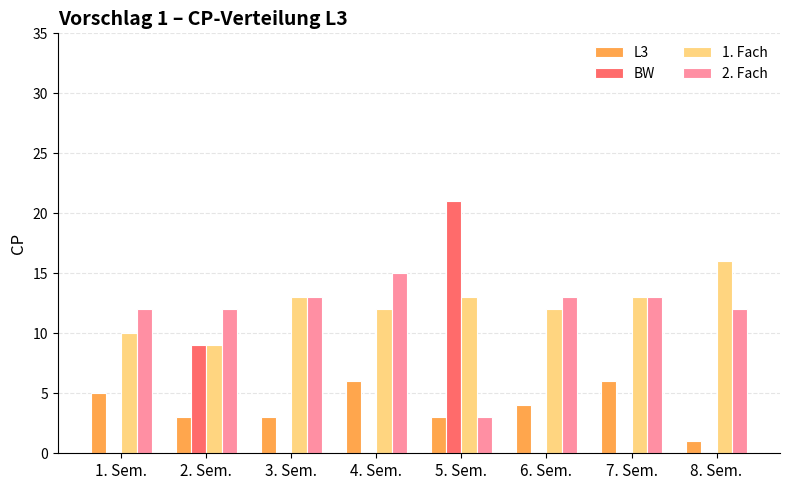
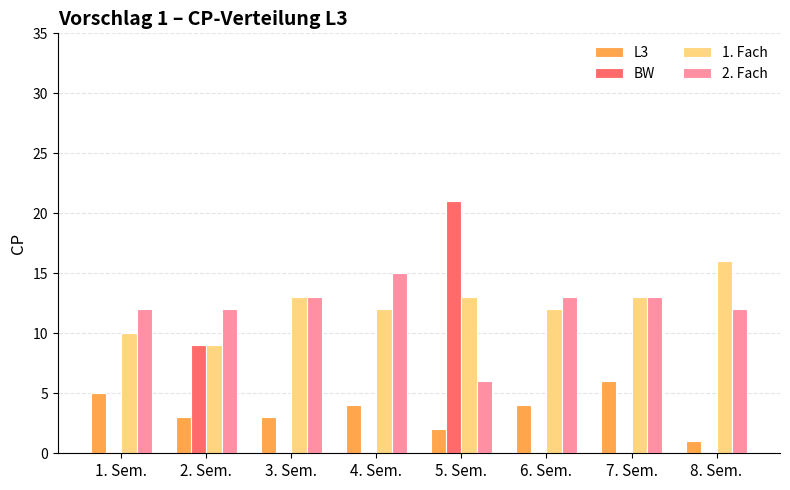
L3, 4. Sem.: 6 -> 4
L3, 5. Sem.: 3 -> 2
2. Fach, 5. Sem.: 3 -> 6
